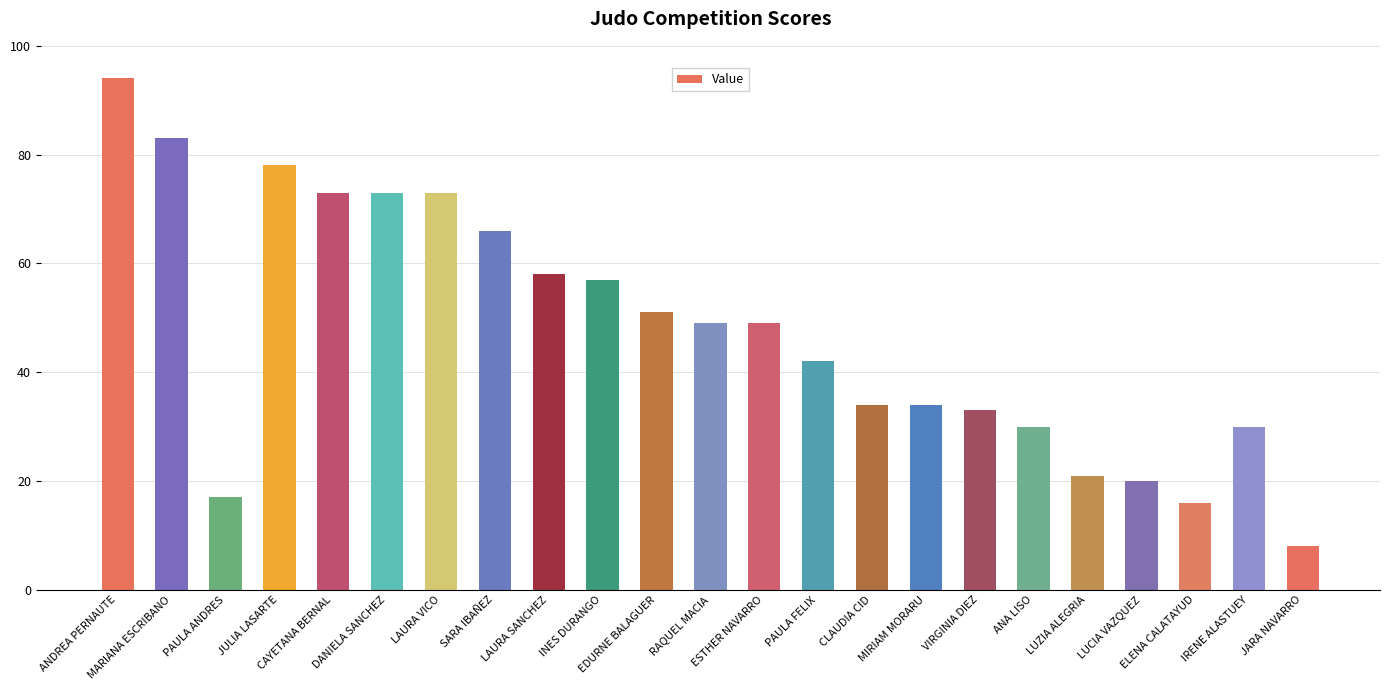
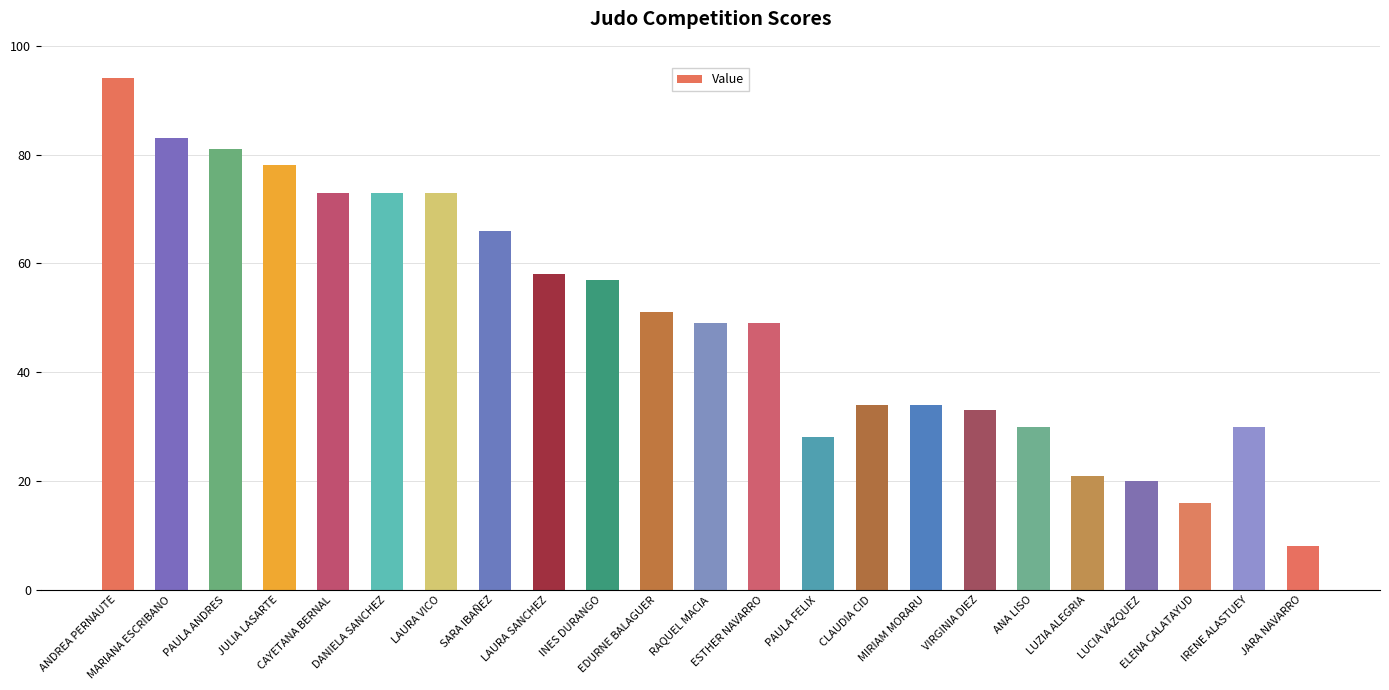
PAULA ANDRES: 17 -> 81
PAULA FELIX: 42 -> 28
